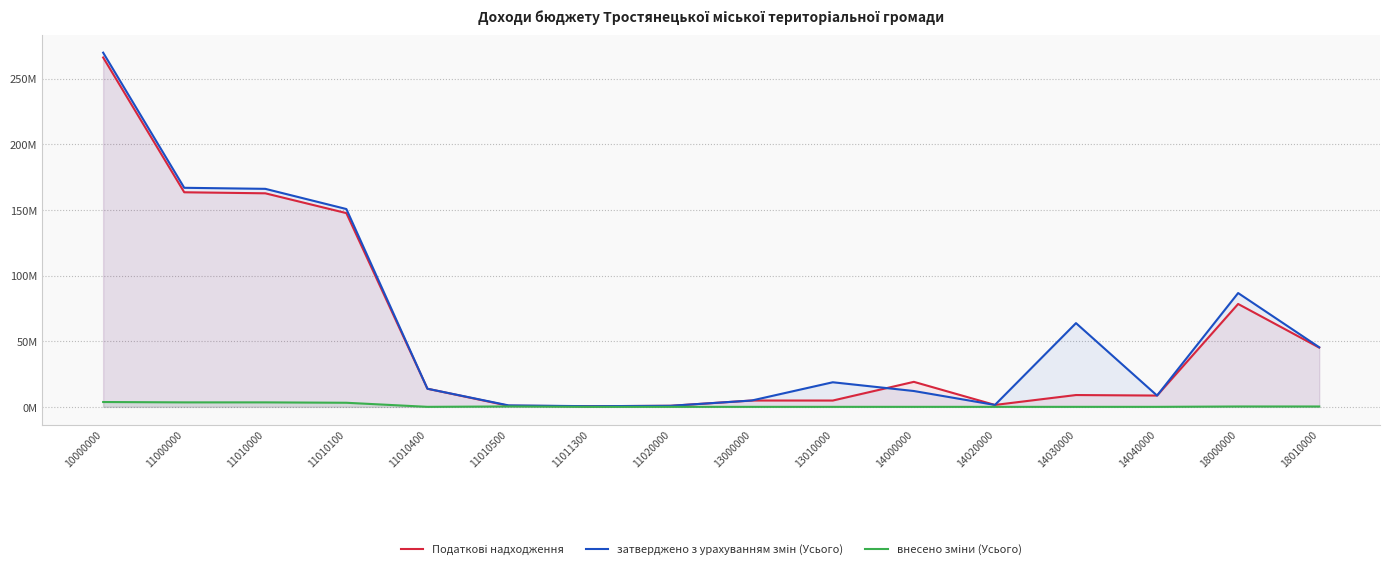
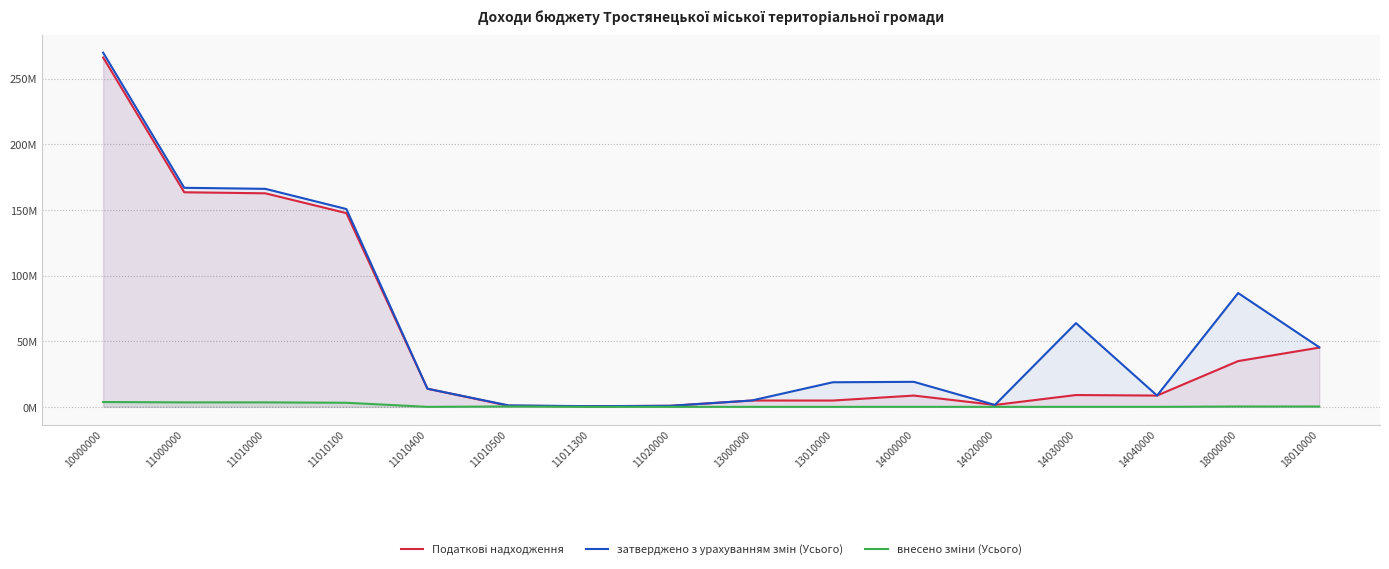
Податкові надходження, 14000000: 19000000 -> 9000000
затверджено з урахуванням змін (Усього), 14000000: 12000000 -> 19000000
Податкові надходження, 18000000: 78000000 -> 35000000
